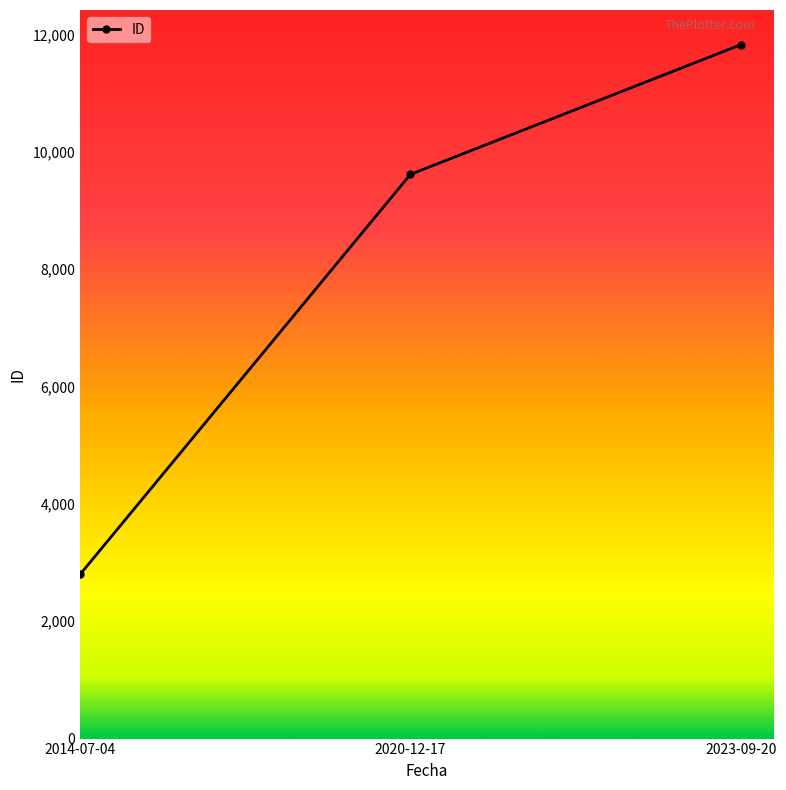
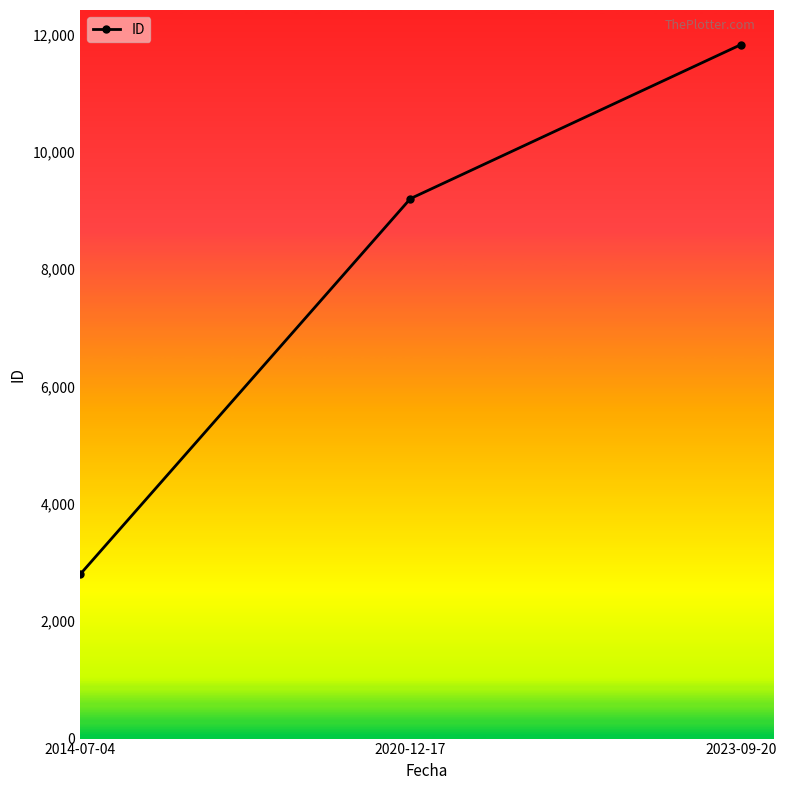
2020-12-17: 9,600 -> 9,200
